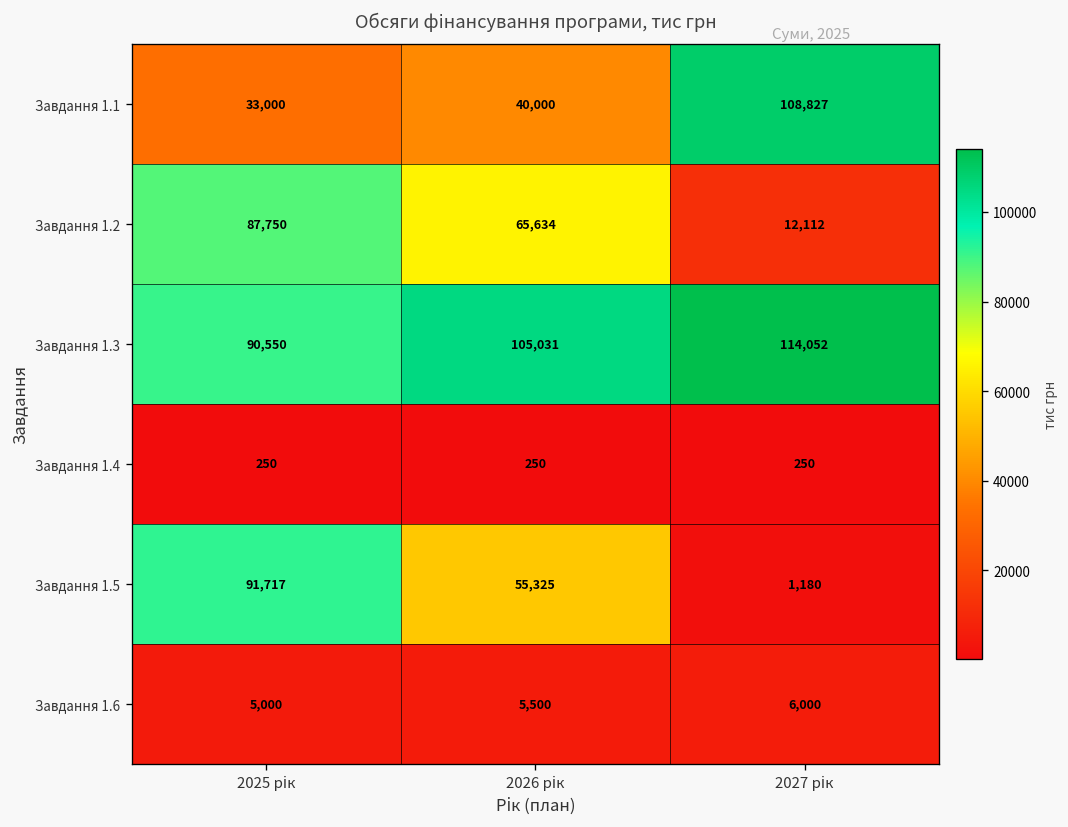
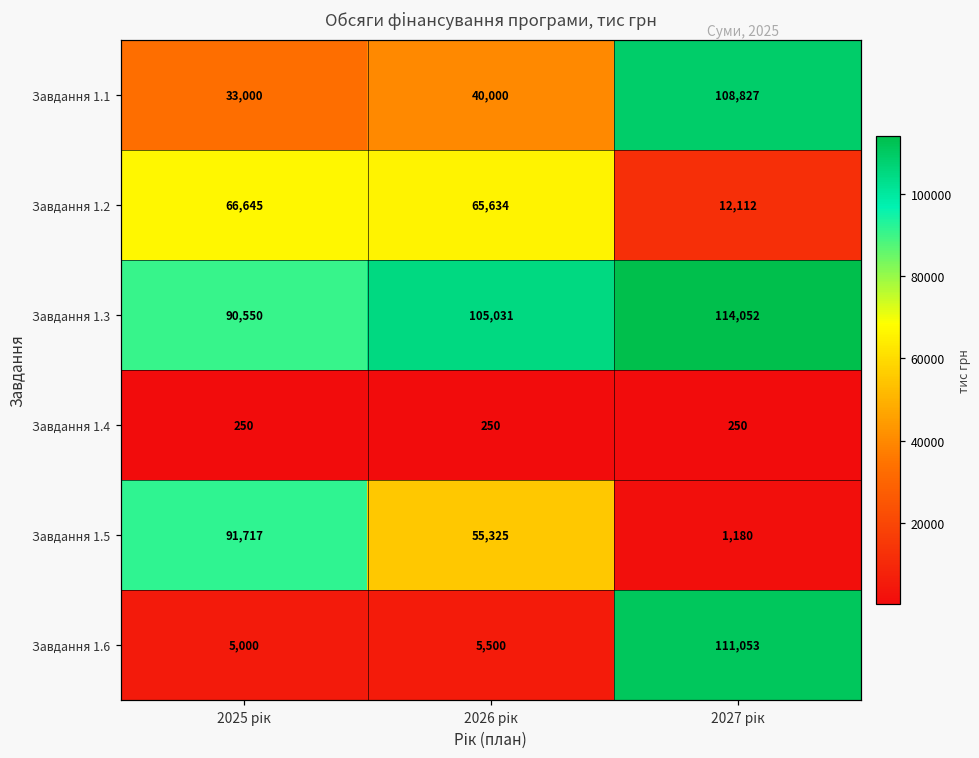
Завдання 1.2, 2025 рік: 87,750 -> 66,645
Завдання 1.6, 2027 рік: 6,000 -> 111,053
